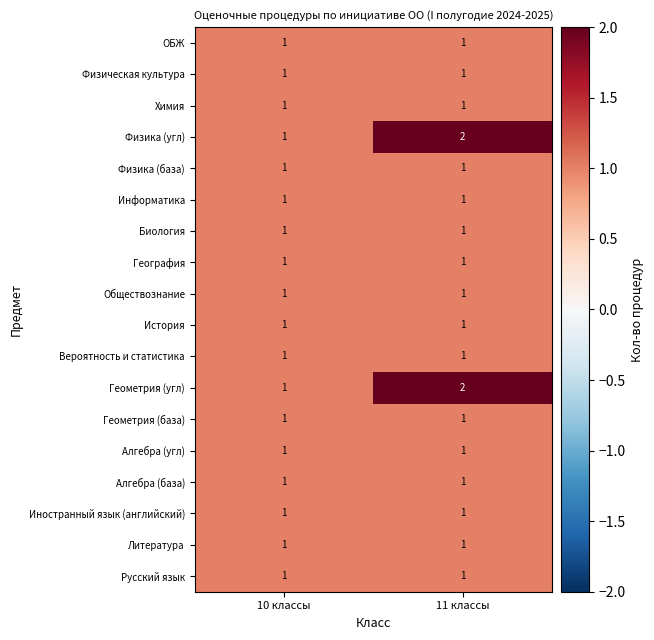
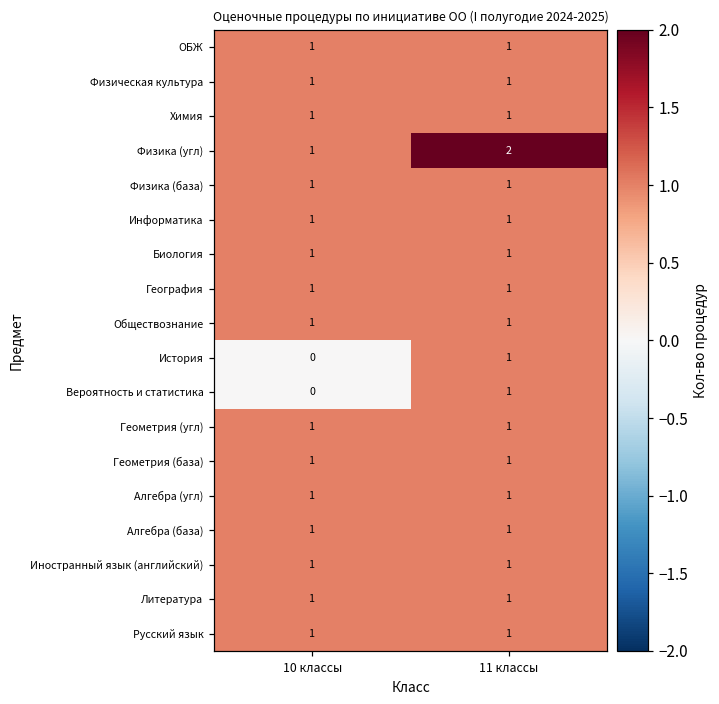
История, 10 классы: 1 -> 0
Вероятность и статистика, 10 классы: 1 -> 0
Геометрия (угл), 11 классы: 2 -> 1
